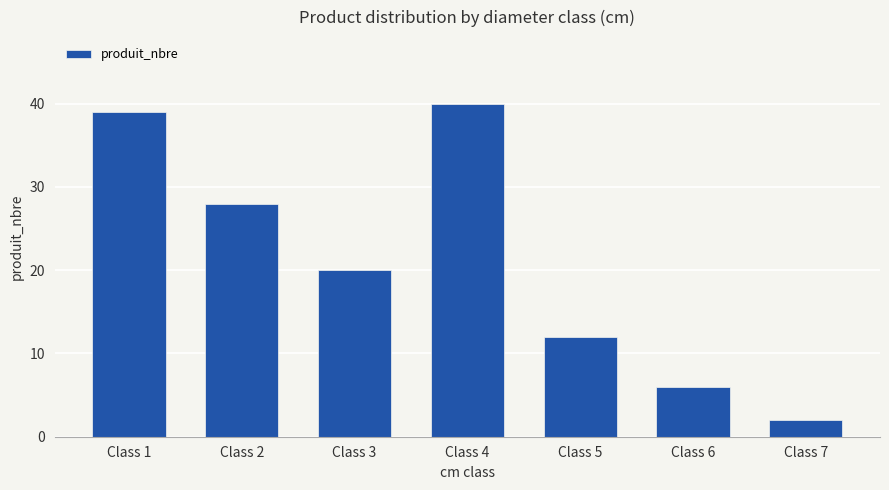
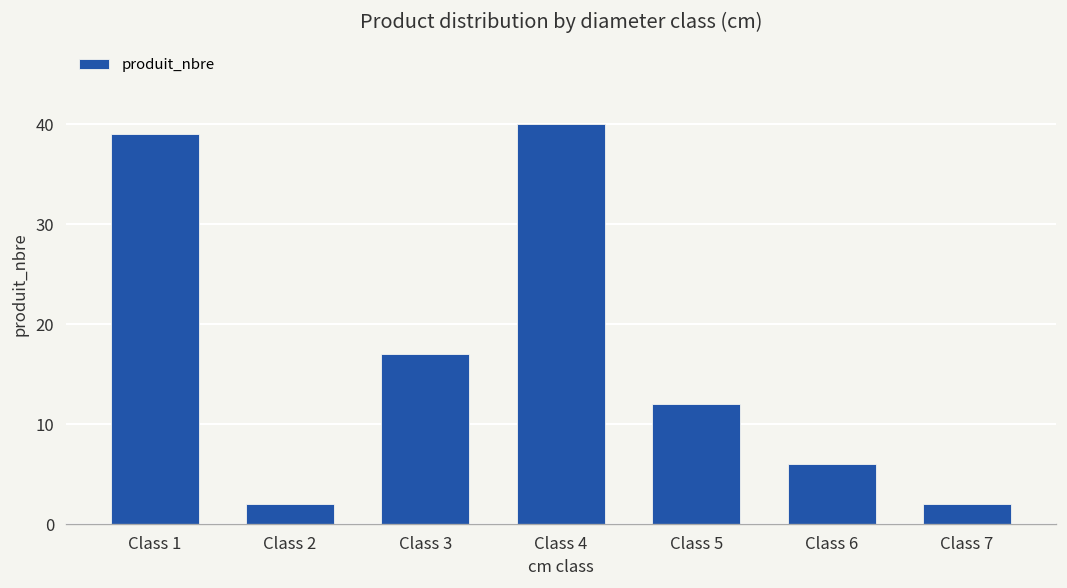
Class 2: 28 -> 2
Class 3: 20 -> 17
